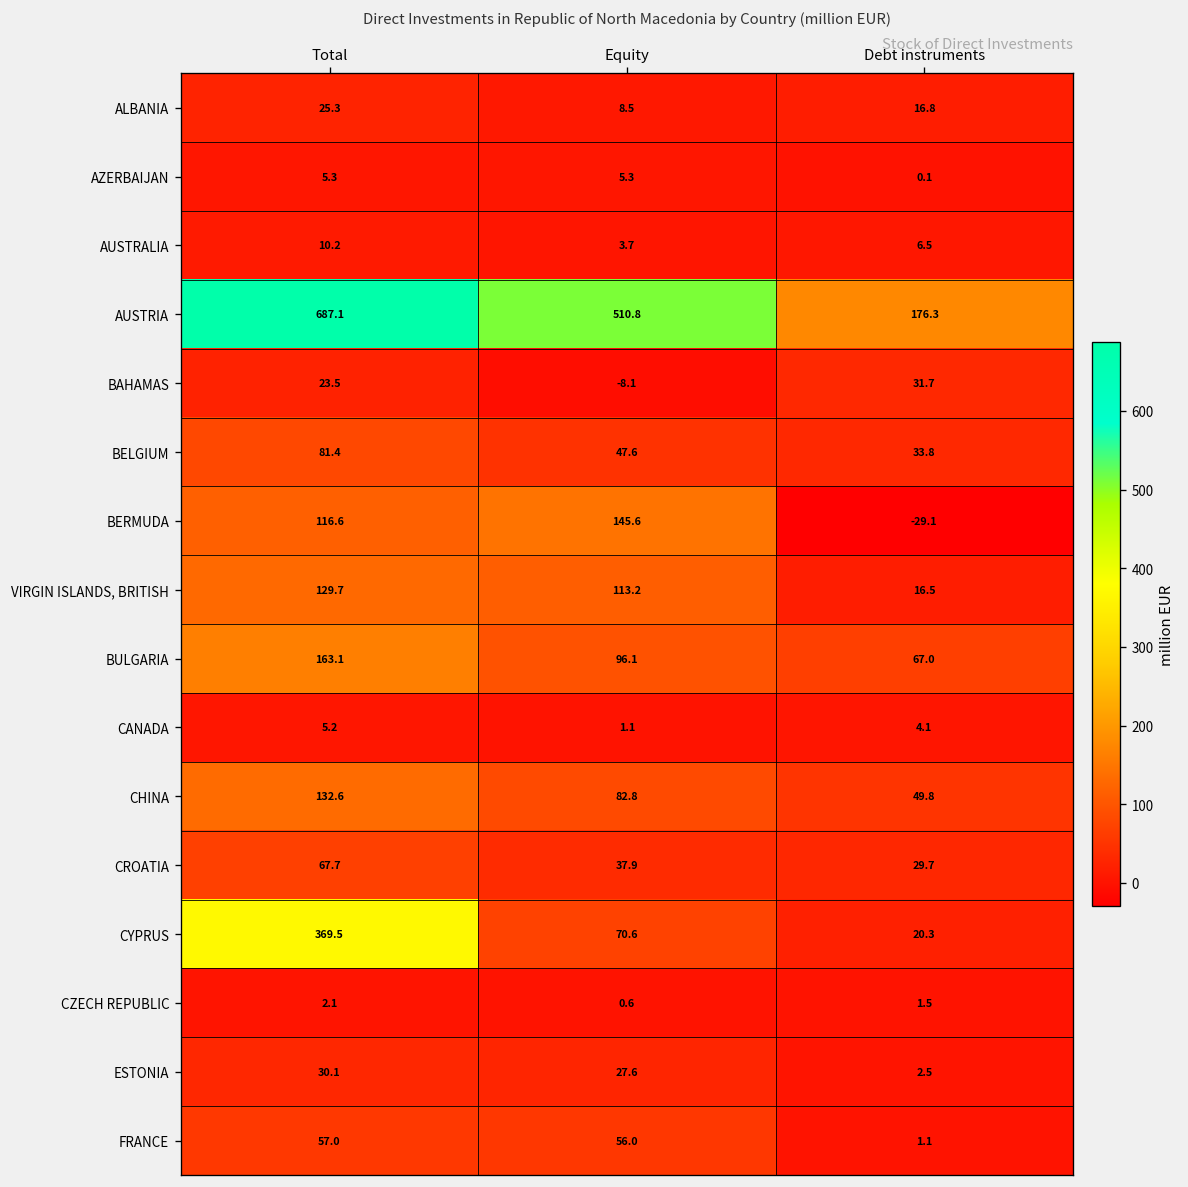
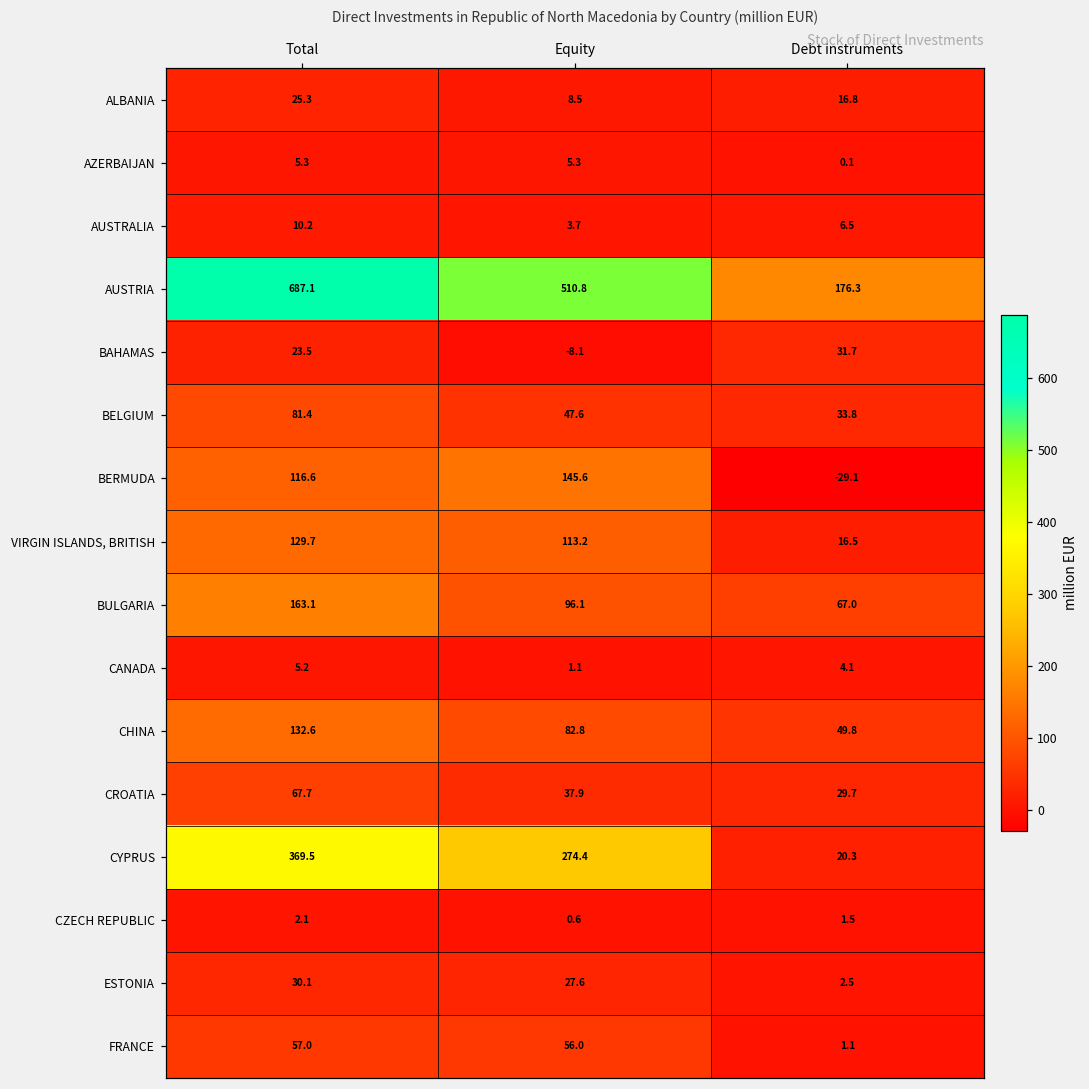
CYPRUS, Equity: 70.6 -> 274.4
